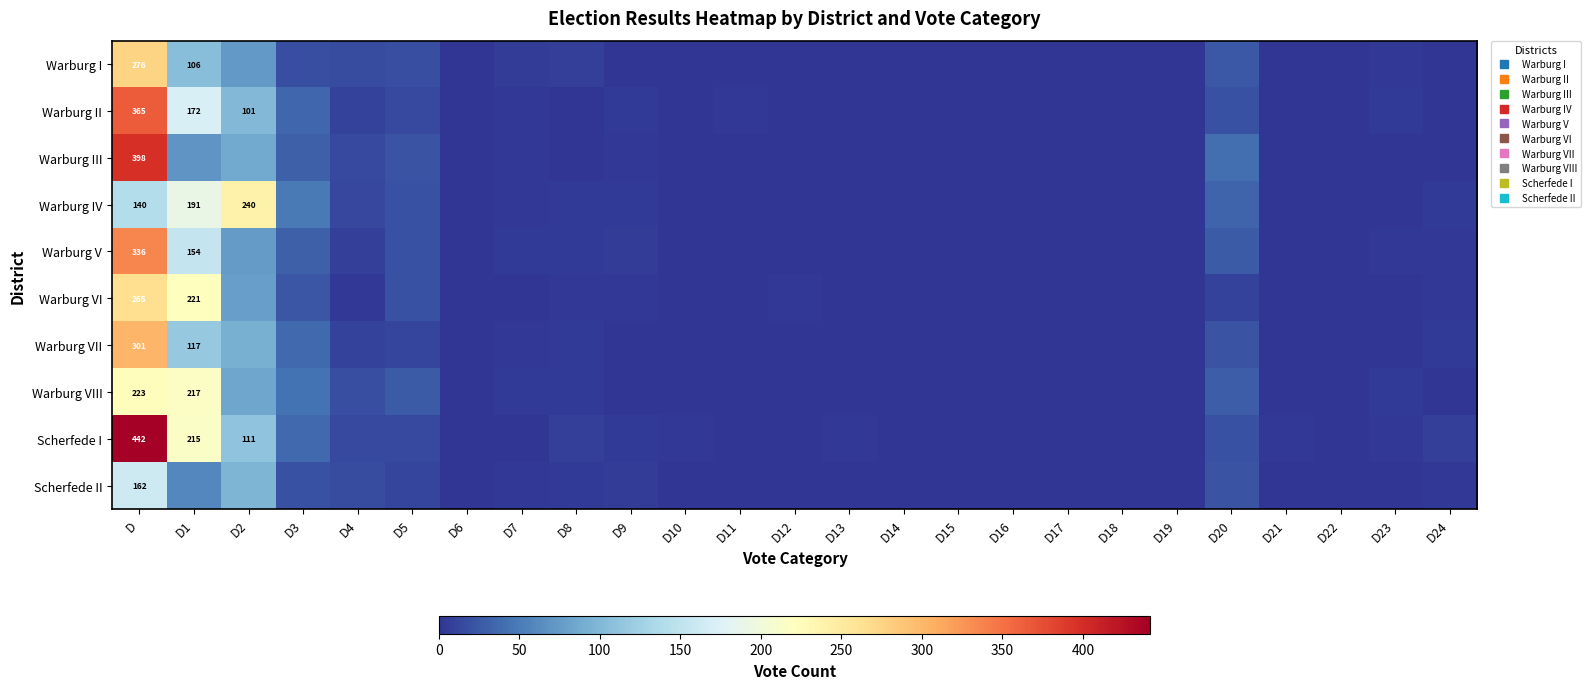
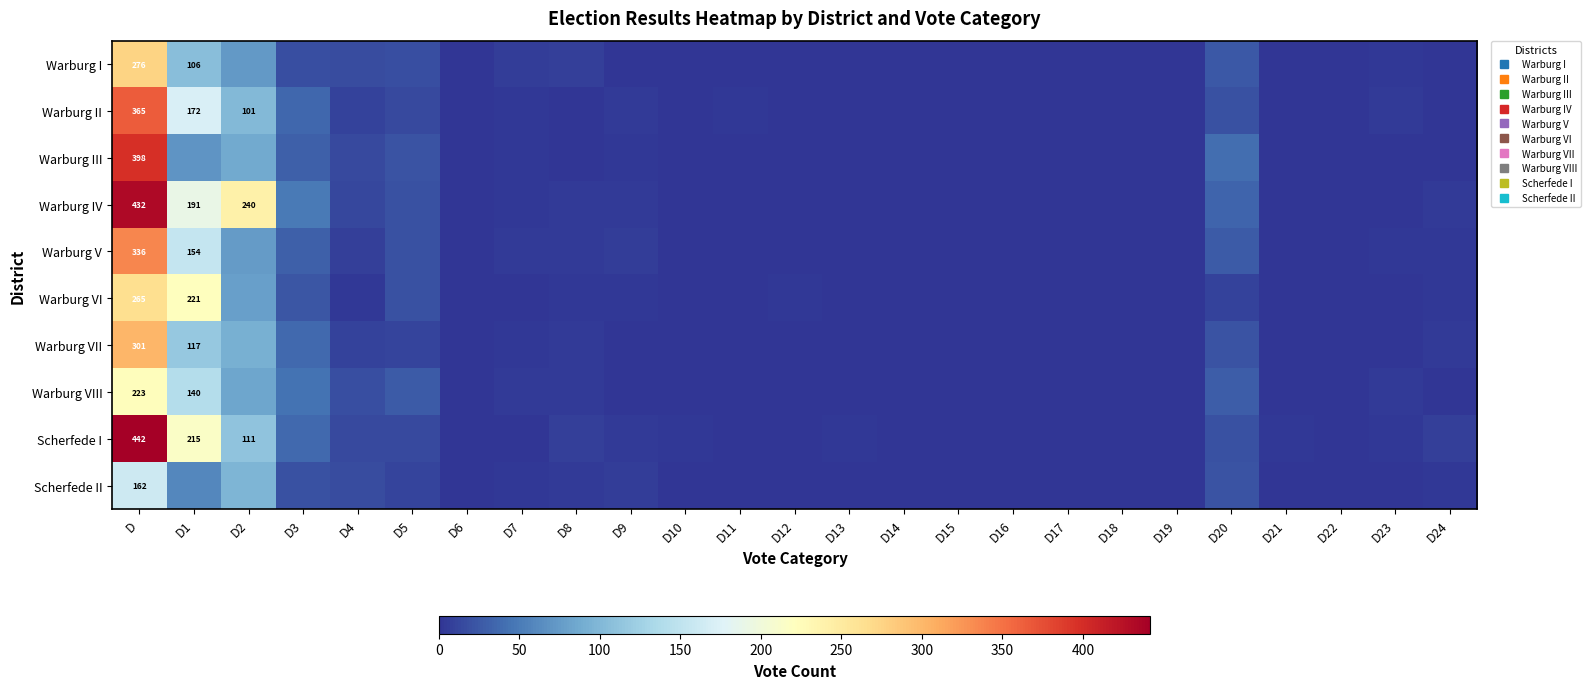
Warburg IV, D: 140 -> 432
Warburg VIII, D1: 217 -> 140
